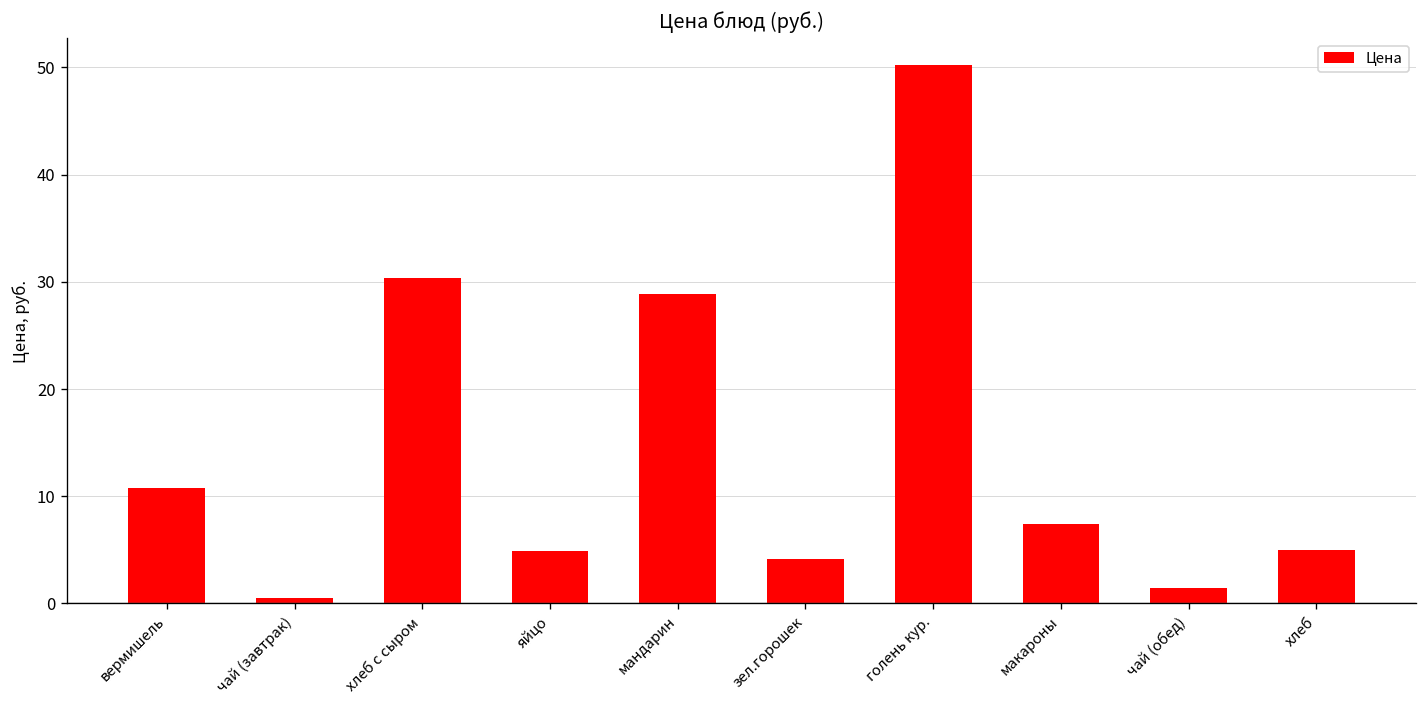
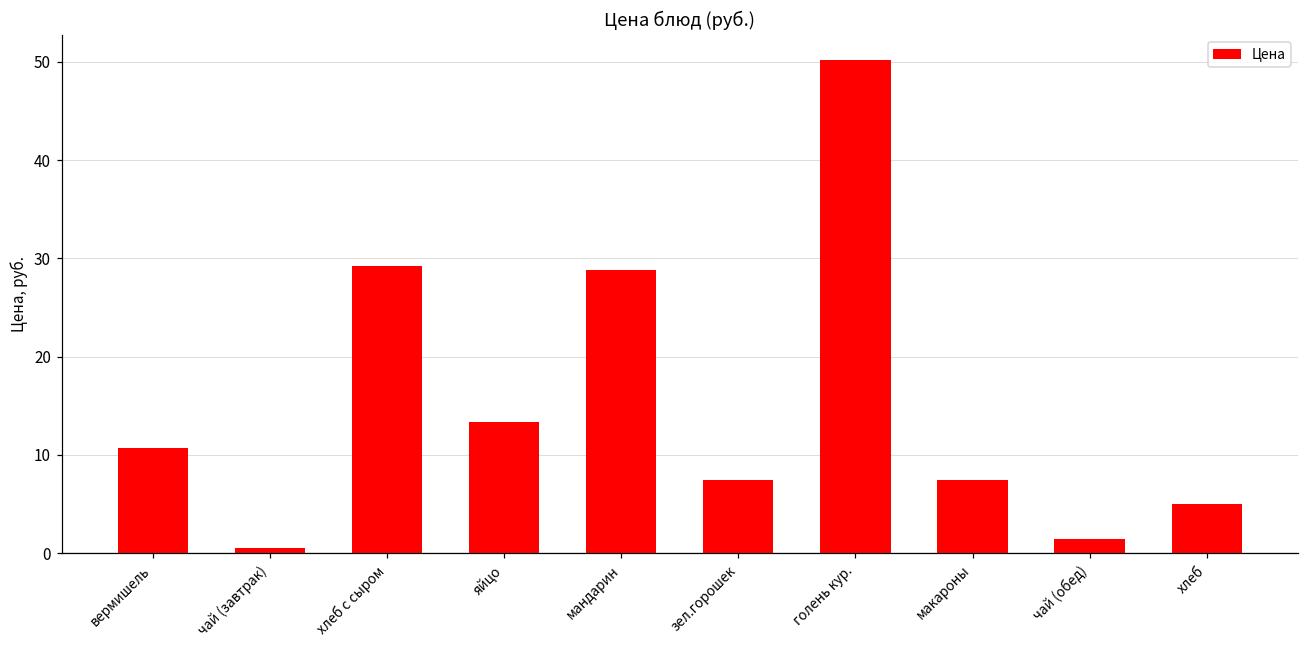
хлеб с сыром: 30 -> 29
яйцо: 5 -> 13
зел.горошек: 4 -> 7
